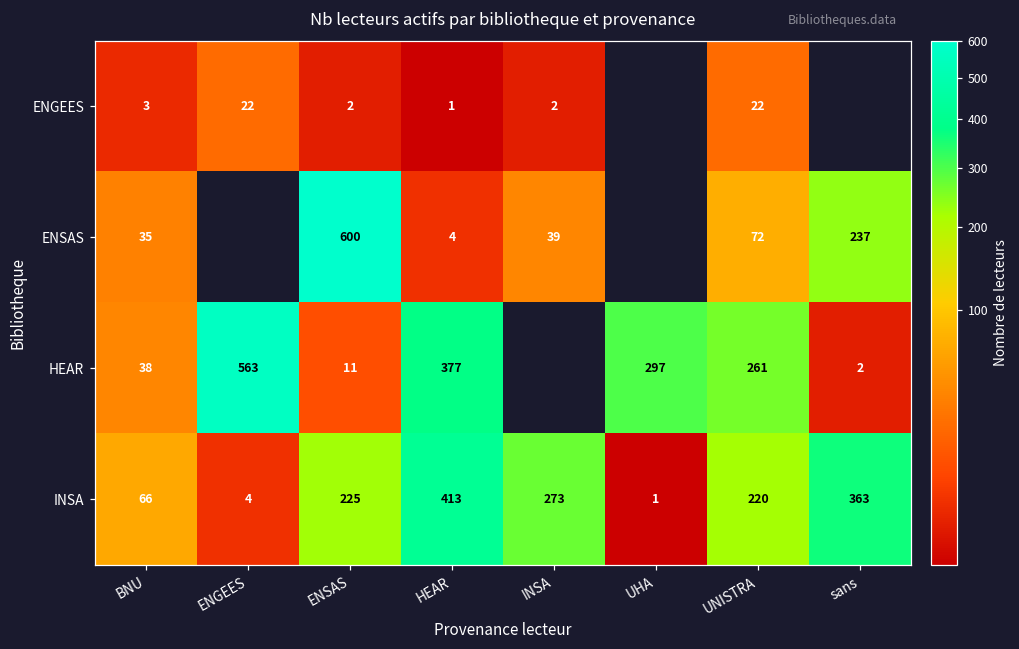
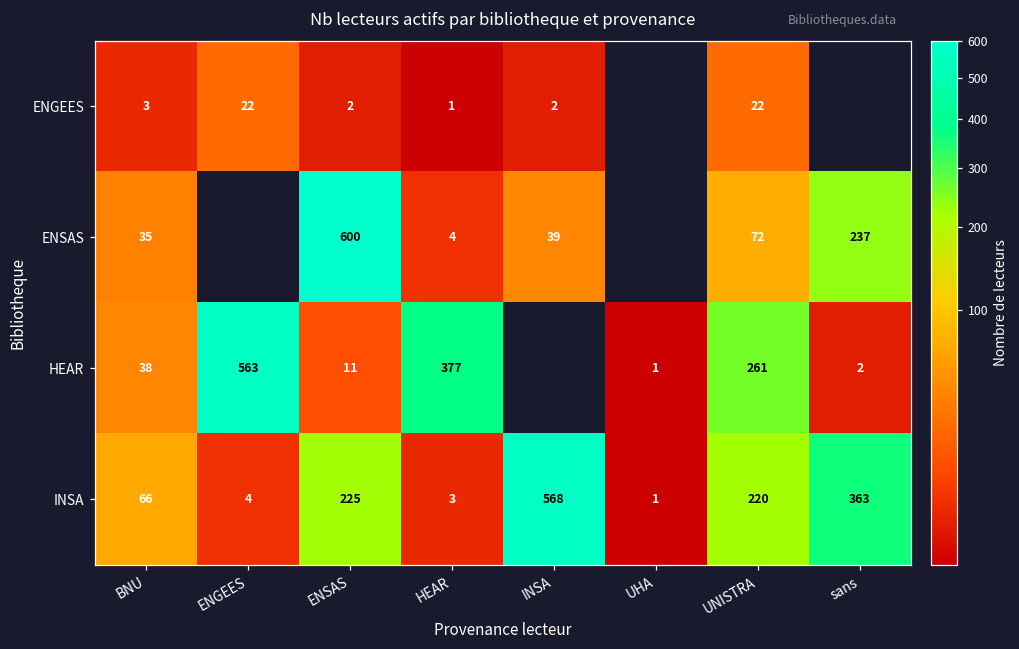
HEAR, UHA: 297 -> 1
INSA, HEAR: 413 -> 3
INSA, INSA: 273 -> 568
